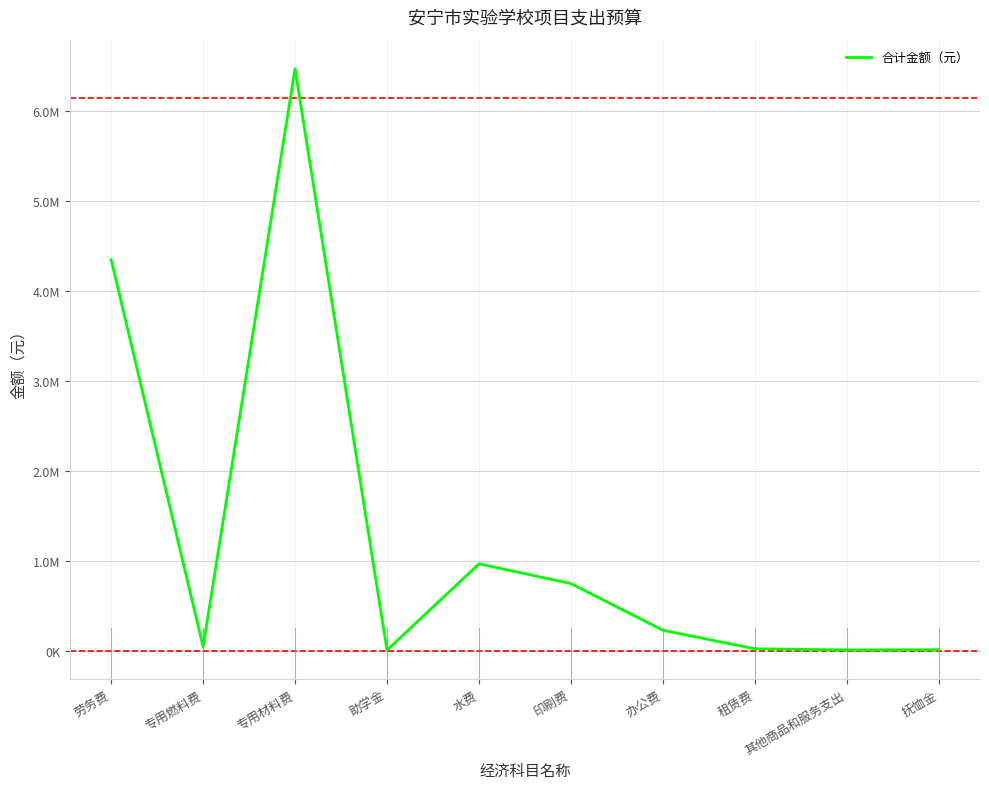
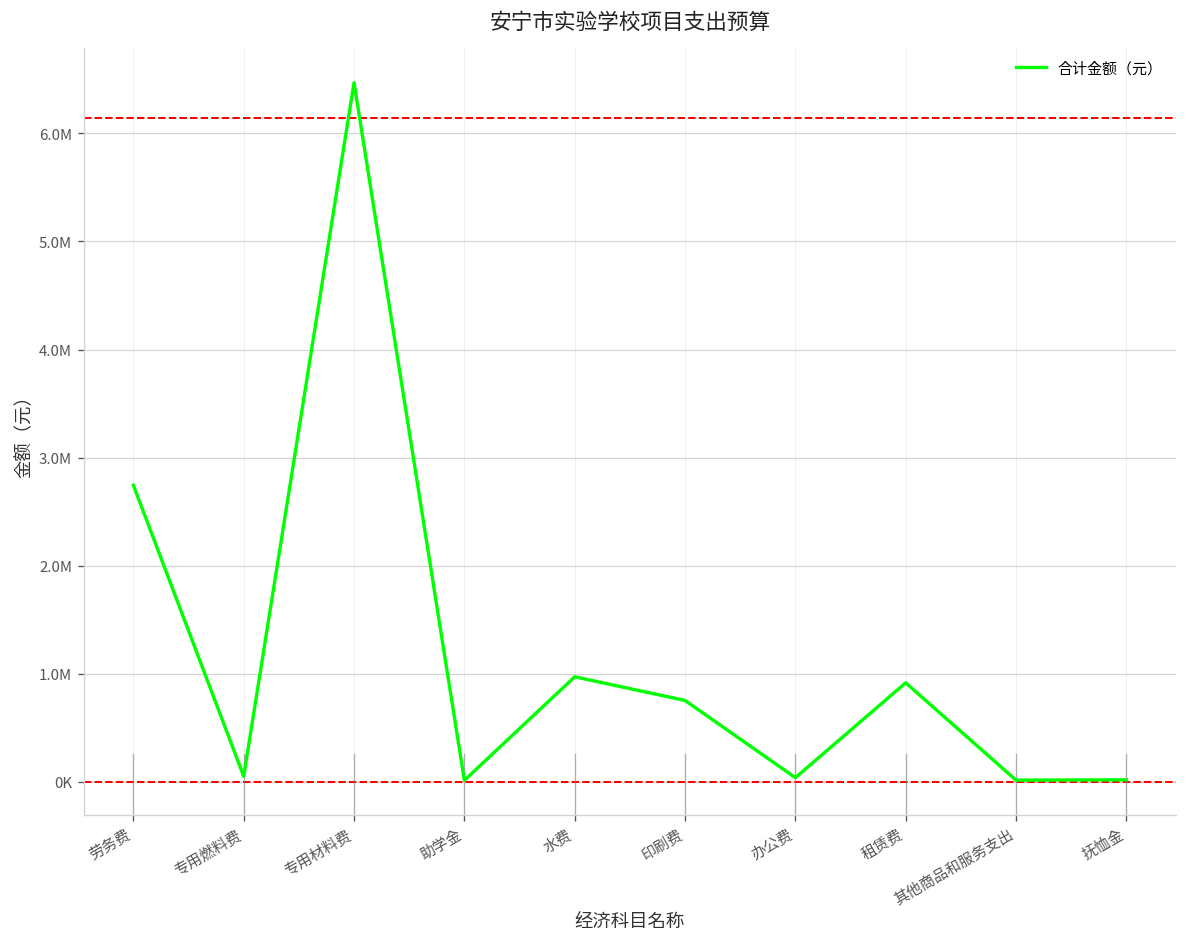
劳务费: 4300000 -> 2700000
办公费: 200000 -> 0
租赁费: 0 -> 900000
